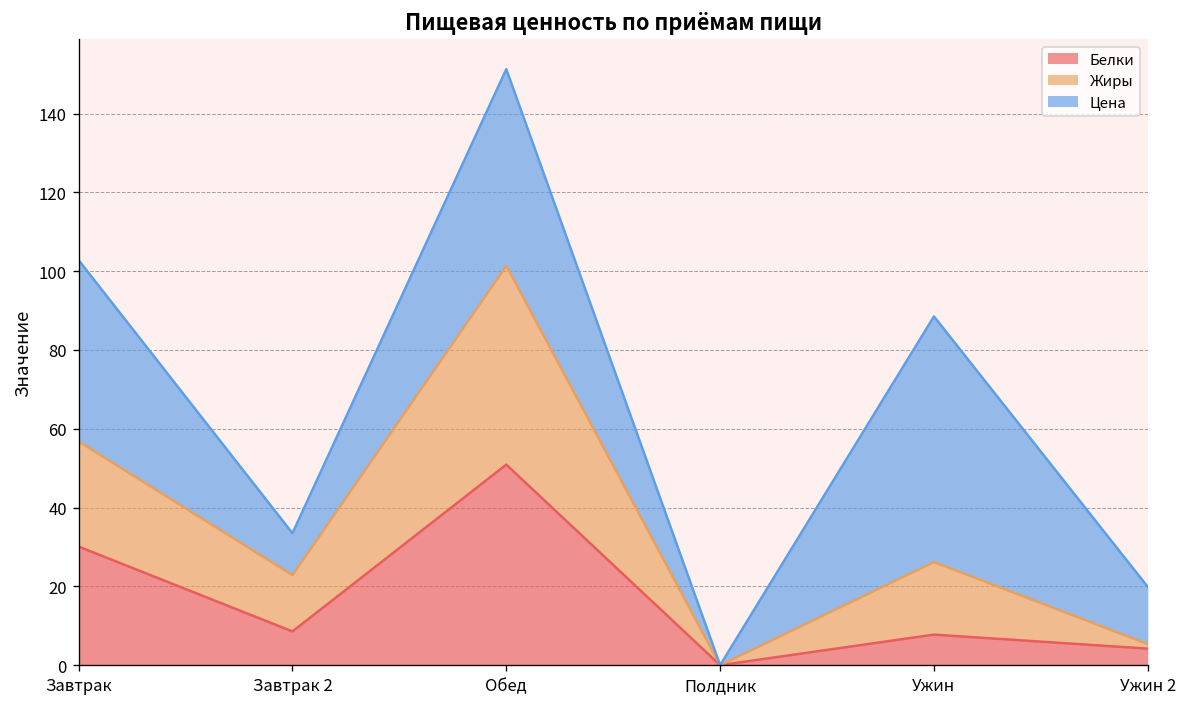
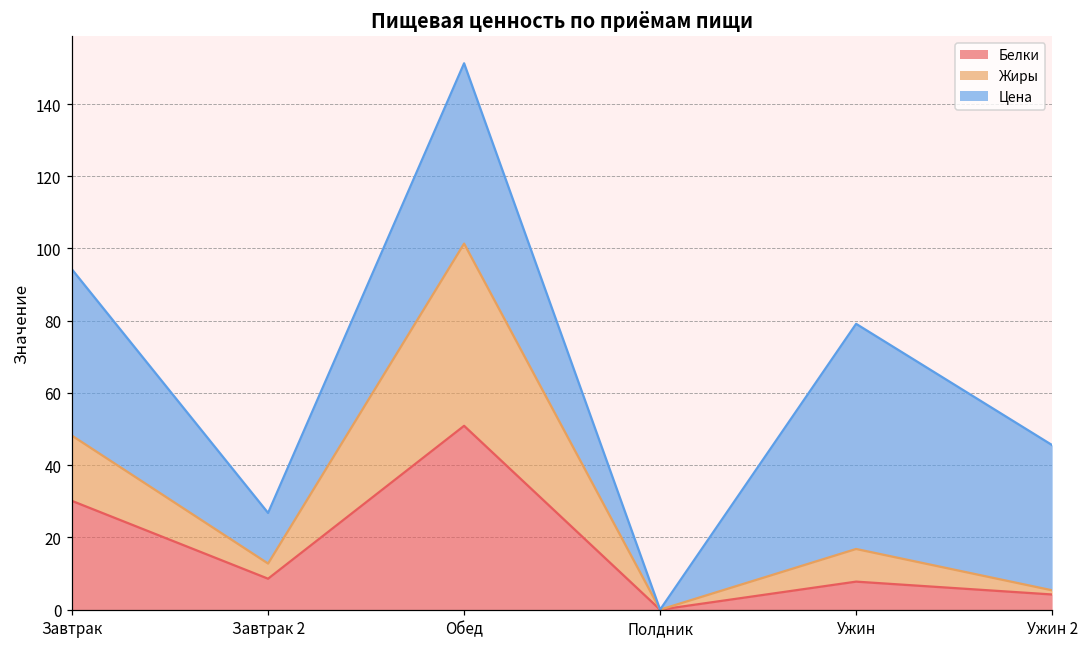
Жиры, Завтрак: 27 -> 18
Жиры, Завтрак 2: 14 -> 4
Цена, Завтрак 2: 11 -> 14
Жиры, Ужин: 18 -> 9
Цена, Ужин 2: 15 -> 40
